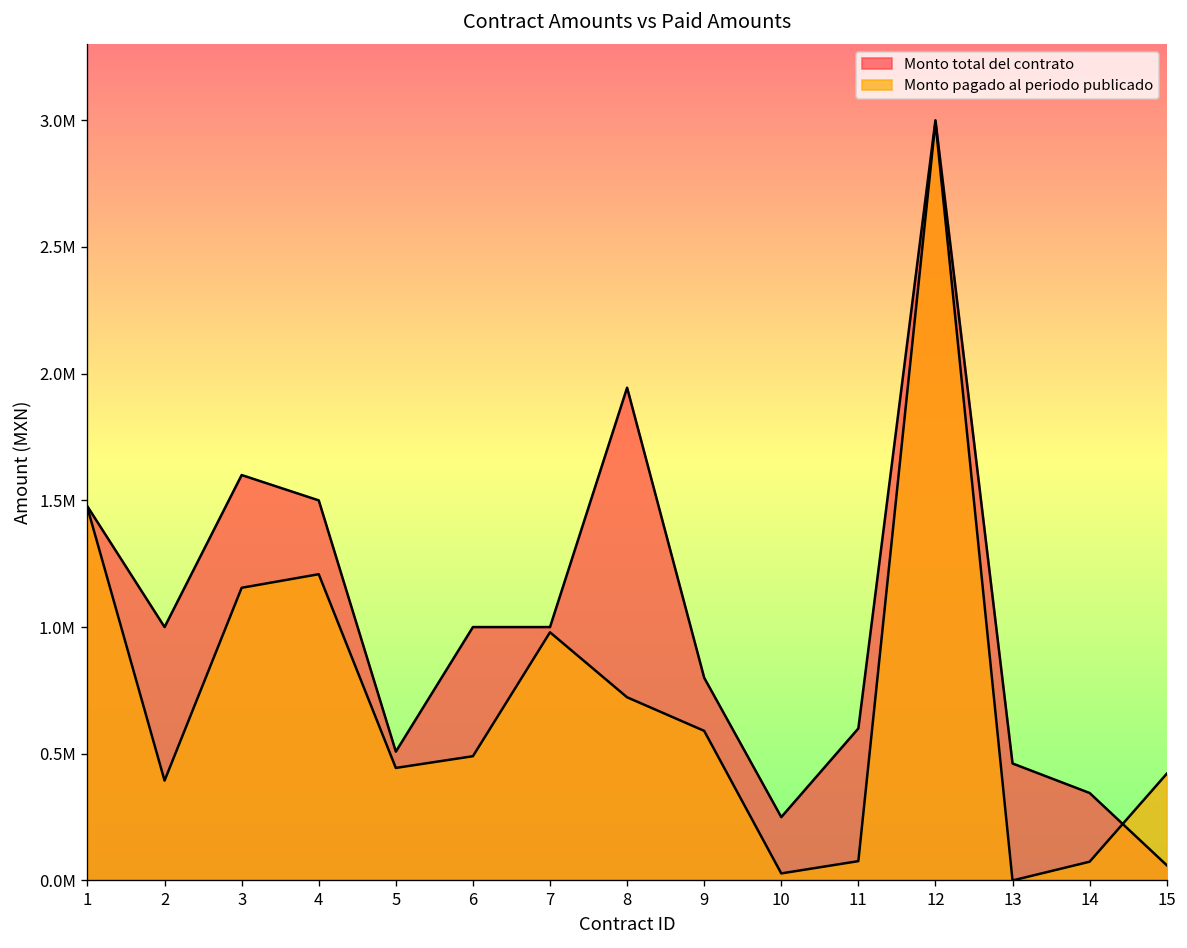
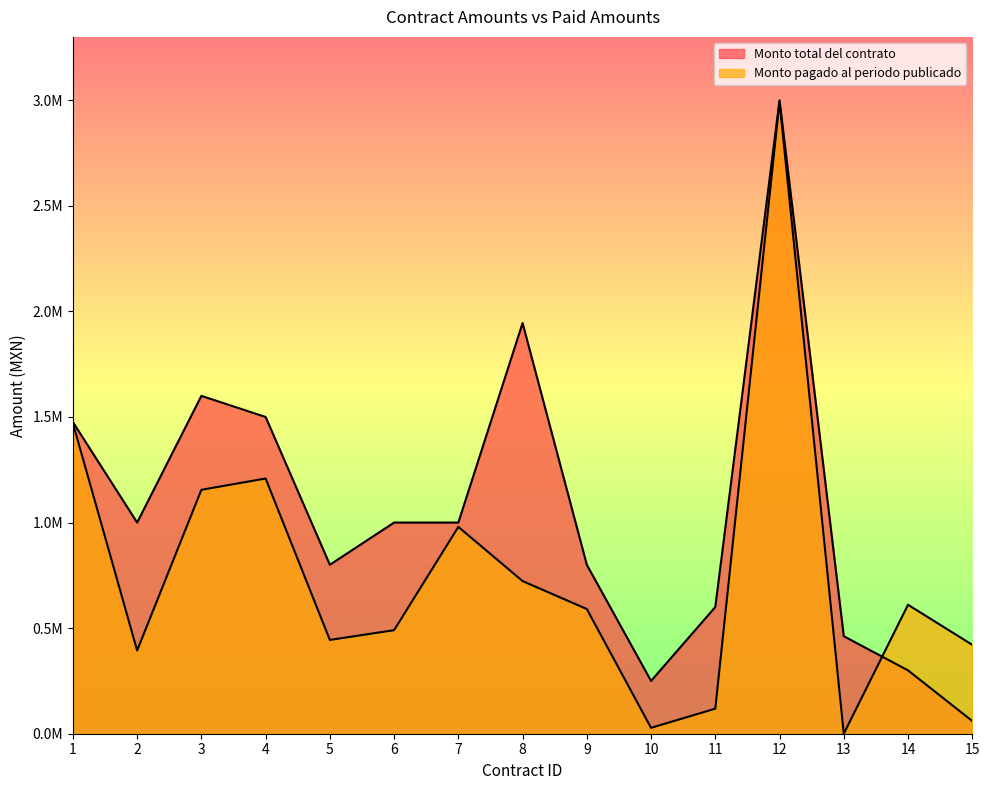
Monto total del contrato, 5: 510000 -> 800000
Monto pagado al periodo publicado, 11: 80000 -> 120000
Monto total del contrato, 14: 350000 -> 300000
Monto pagado al periodo publicado, 14: 70000 -> 610000
